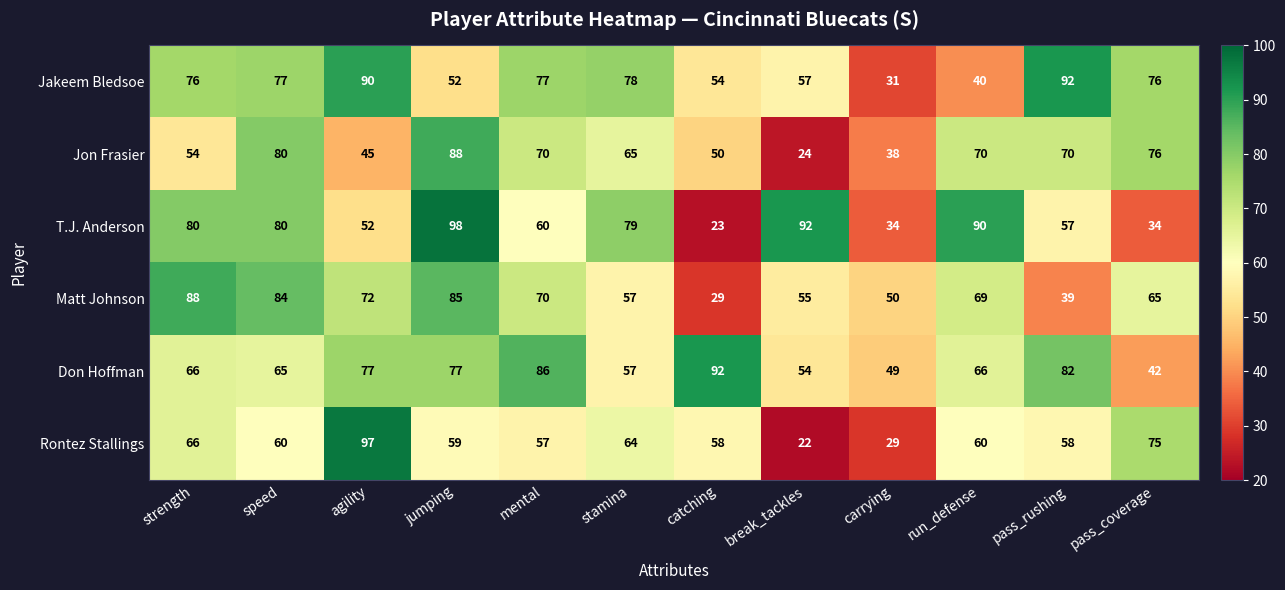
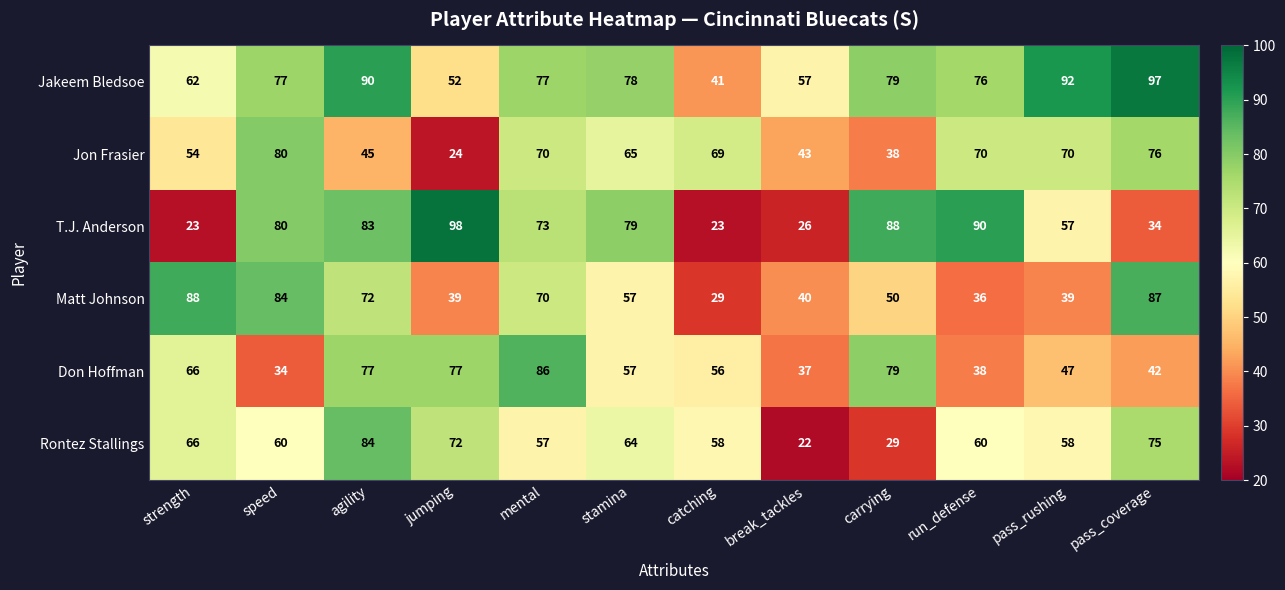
Jakeem Bledsoe, strength: 76 -> 62
Jakeem Bledsoe, catching: 54 -> 41
Jakeem Bledsoe, carrying: 31 -> 79
Jakeem Bledsoe, run_defense: 40 -> 76
Jakeem Bledsoe, pass_coverage: 76 -> 97
Jon Frasier, jumping: 88 -> 24
Jon Frasier, catching: 50 -> 69
Jon Frasier, break_tackles: 24 -> 43
T.J. Anderson, strength: 80 -> 23
T.J. Anderson, agility: 52 -> 83
T.J. Anderson, mental: 60 -> 73
T.J. Anderson, break_tackles: 92 -> 26
T.J. Anderson, carrying: 34 -> 88
Matt Johnson, jumping: 85 -> 39
Matt Johnson, break_tackles: 55 -> 40
Matt Johnson, run_defense: 69 -> 36
Matt Johnson, pass_coverage: 65 -> 87
Don Hoffman, speed: 65 -> 34
Don Hoffman, catching: 92 -> 56
Don Hoffman, break_tackles: 54 -> 37
Don Hoffman, carrying: 49 -> 79
Don Hoffman, run_defense: 66 -> 38
Don Hoffman, pass_rushing: 82 -> 47
Rontez Stallings, agility: 97 -> 84
Rontez Stallings, jumping: 59 -> 72
